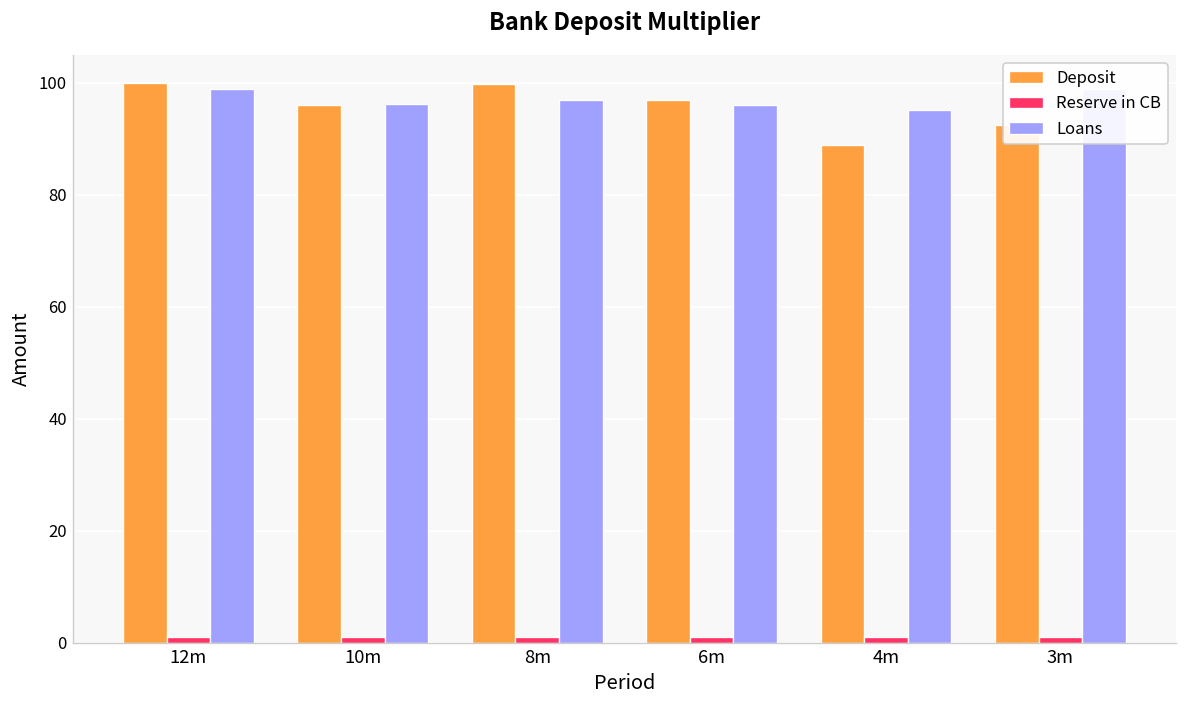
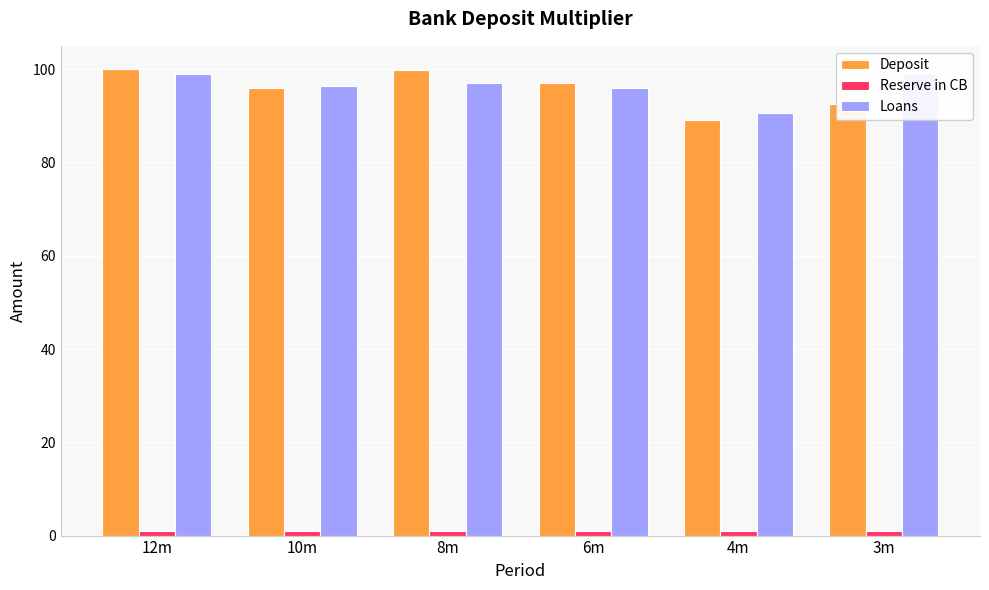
Loans, 4m: 95 -> 91
